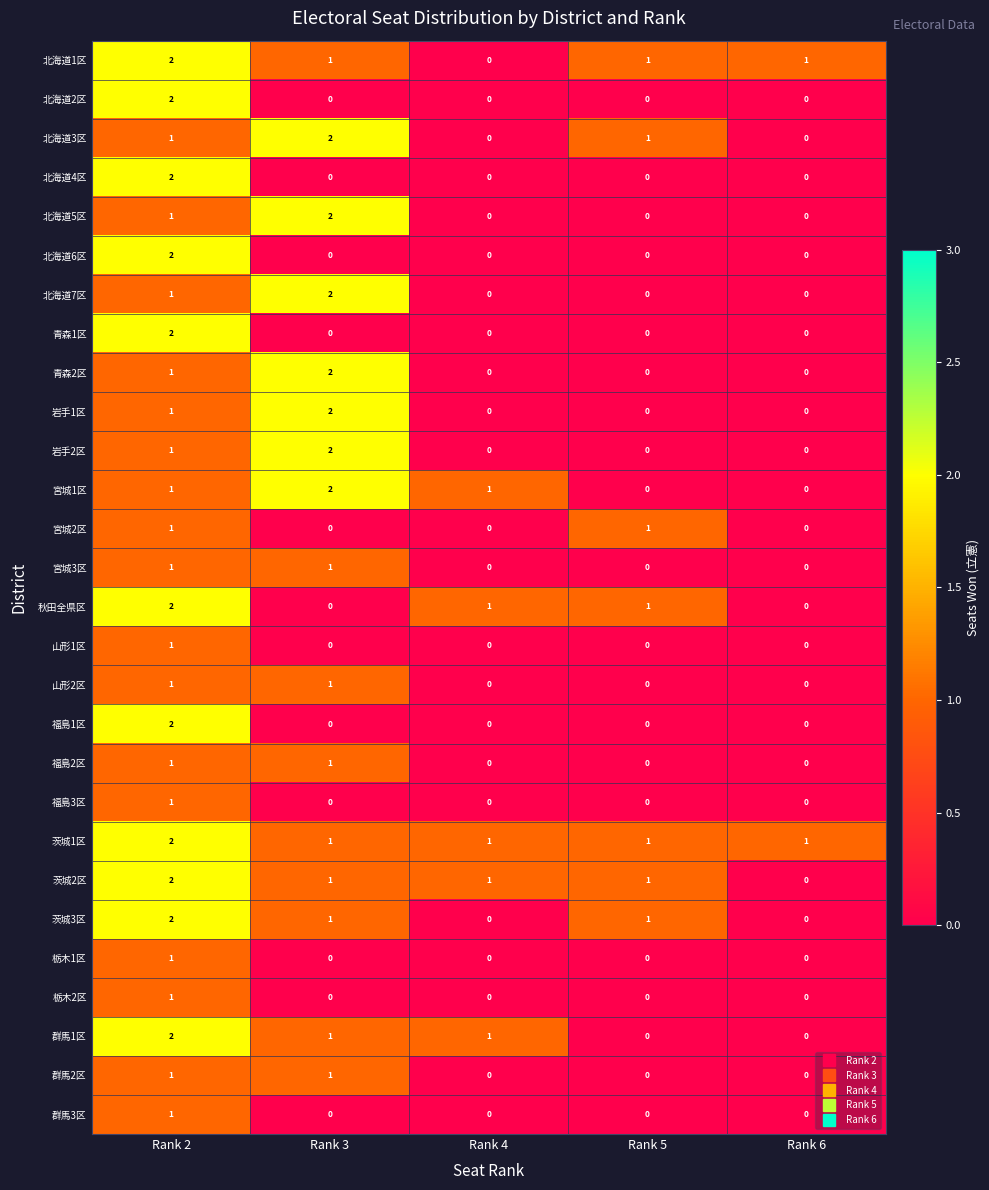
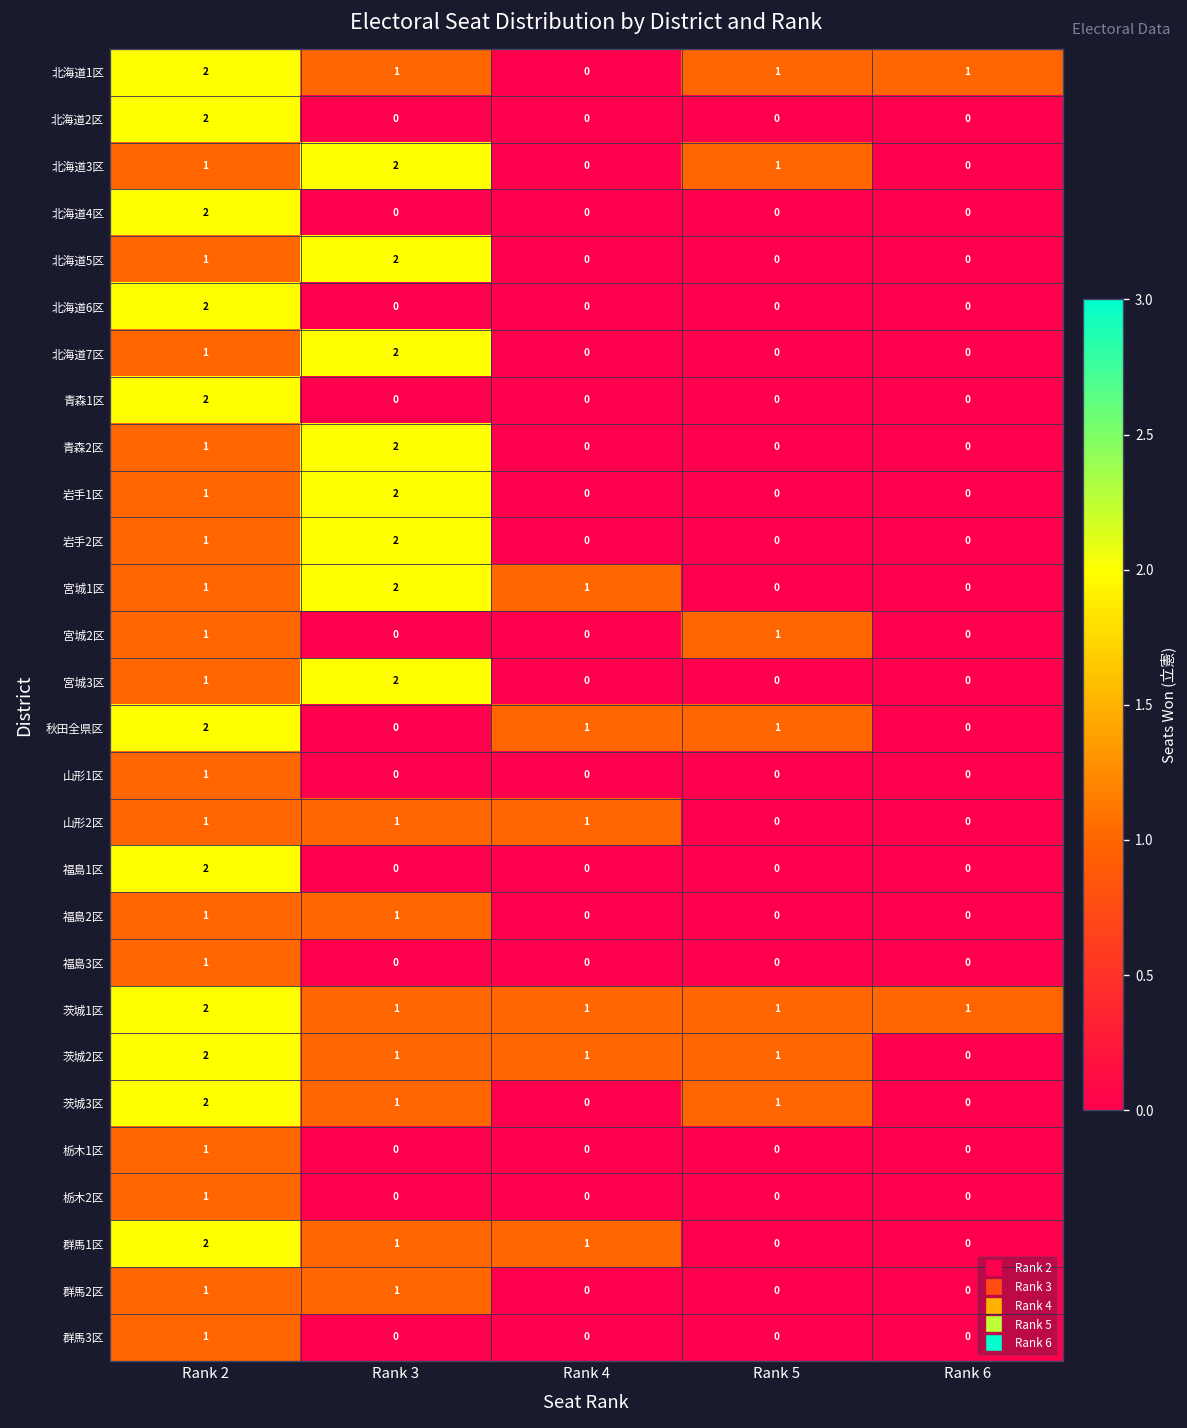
宮城3区, Rank 3: 1 -> 2
山形2区, Rank 4: 0 -> 1
